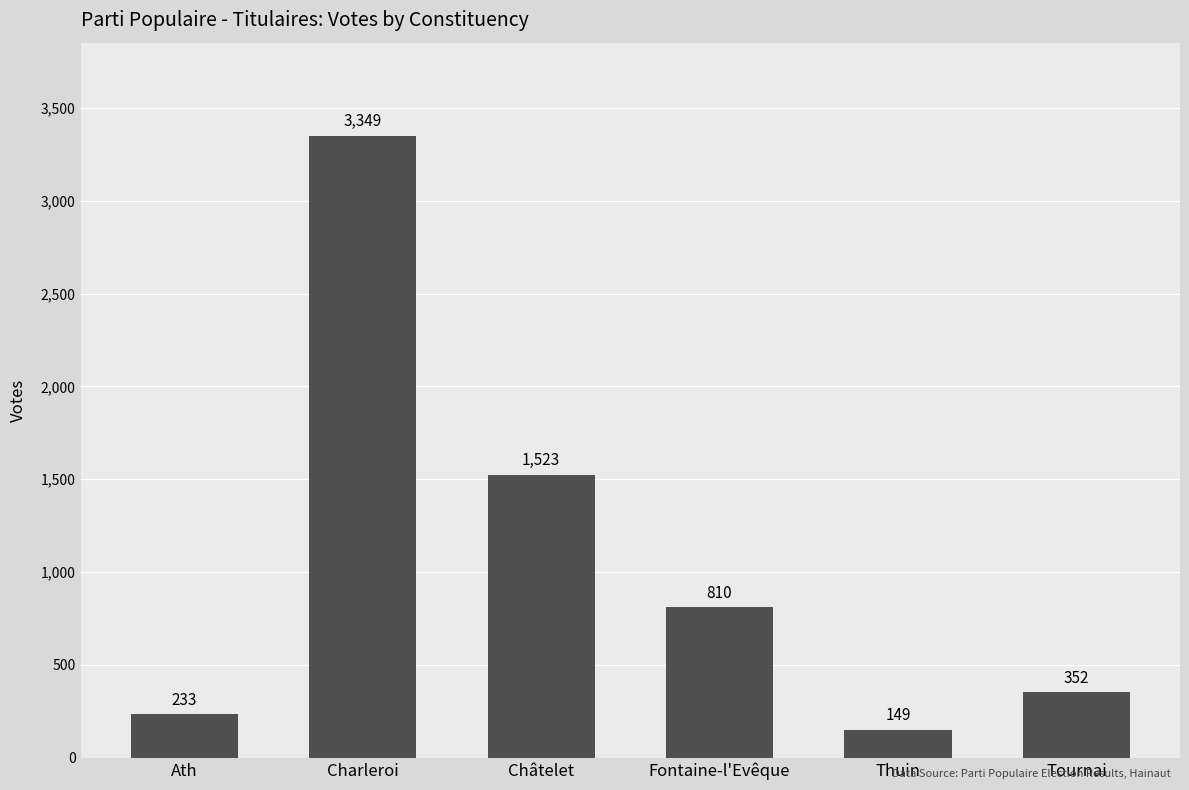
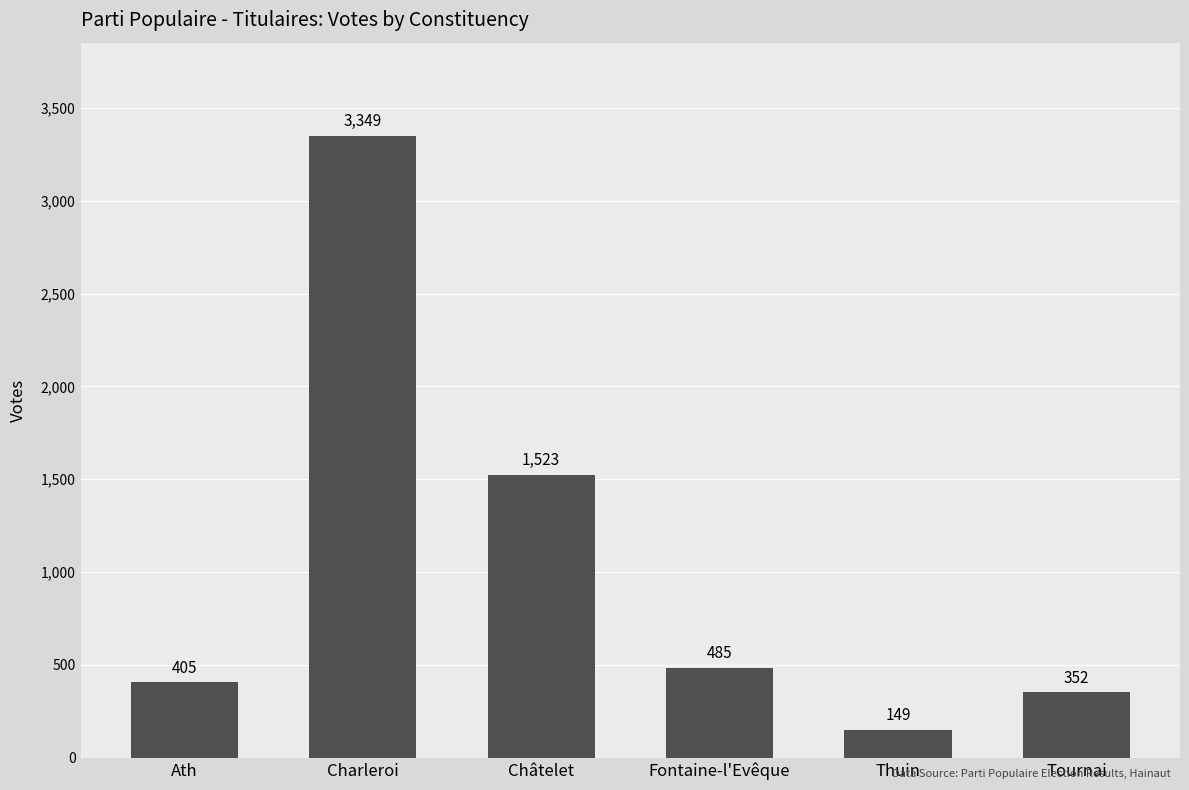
Ath: 233 -> 405
Fontaine-l'Evêque: 810 -> 485
